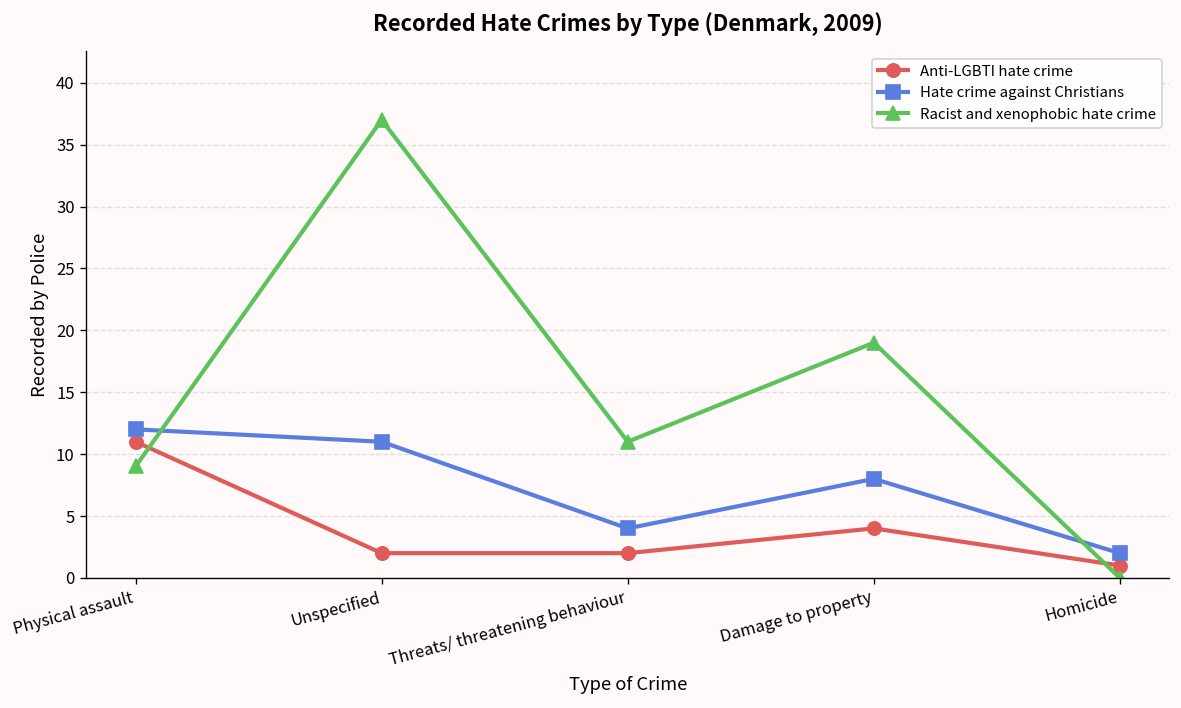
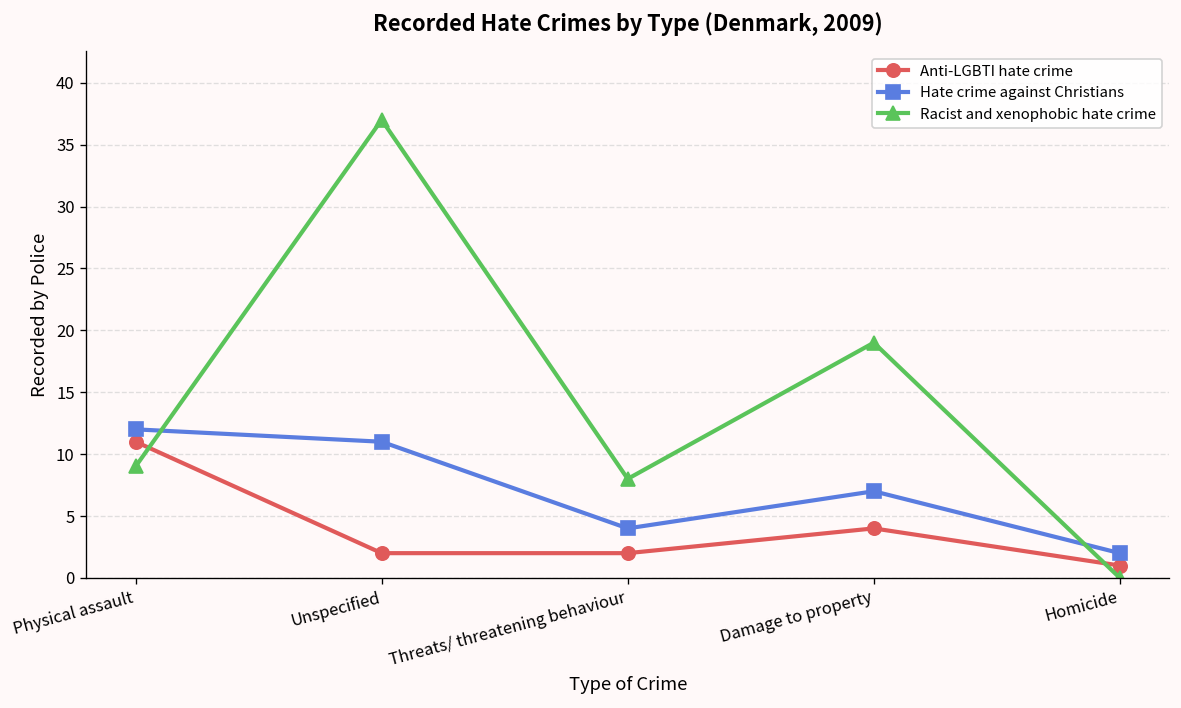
Racist and xenophobic hate crime, Threats/ threatening behaviour: 11 -> 8
Hate crime against Christians, Damage to property: 8 -> 7
